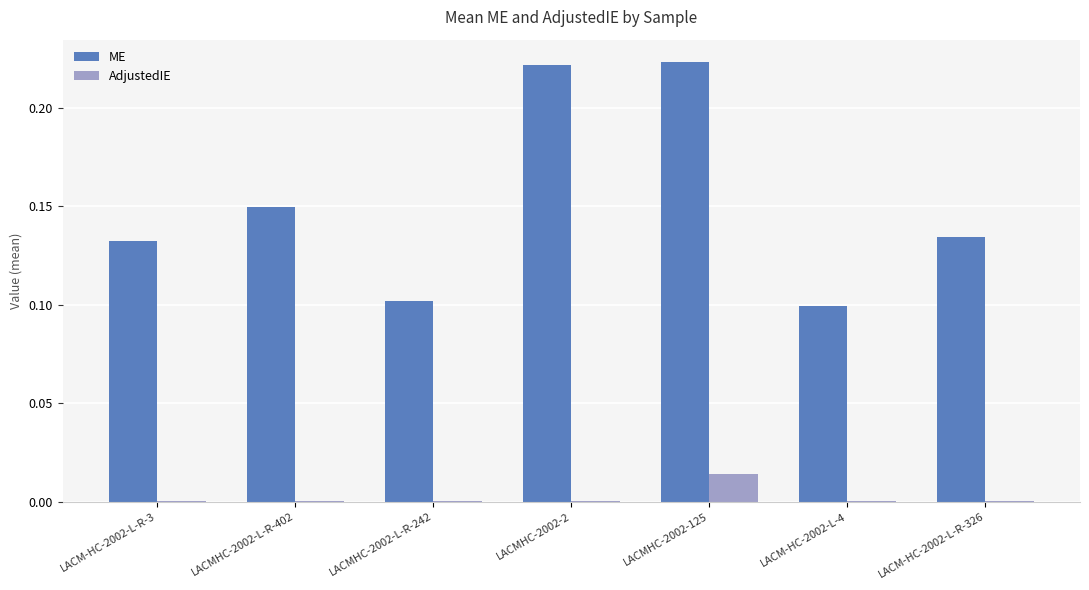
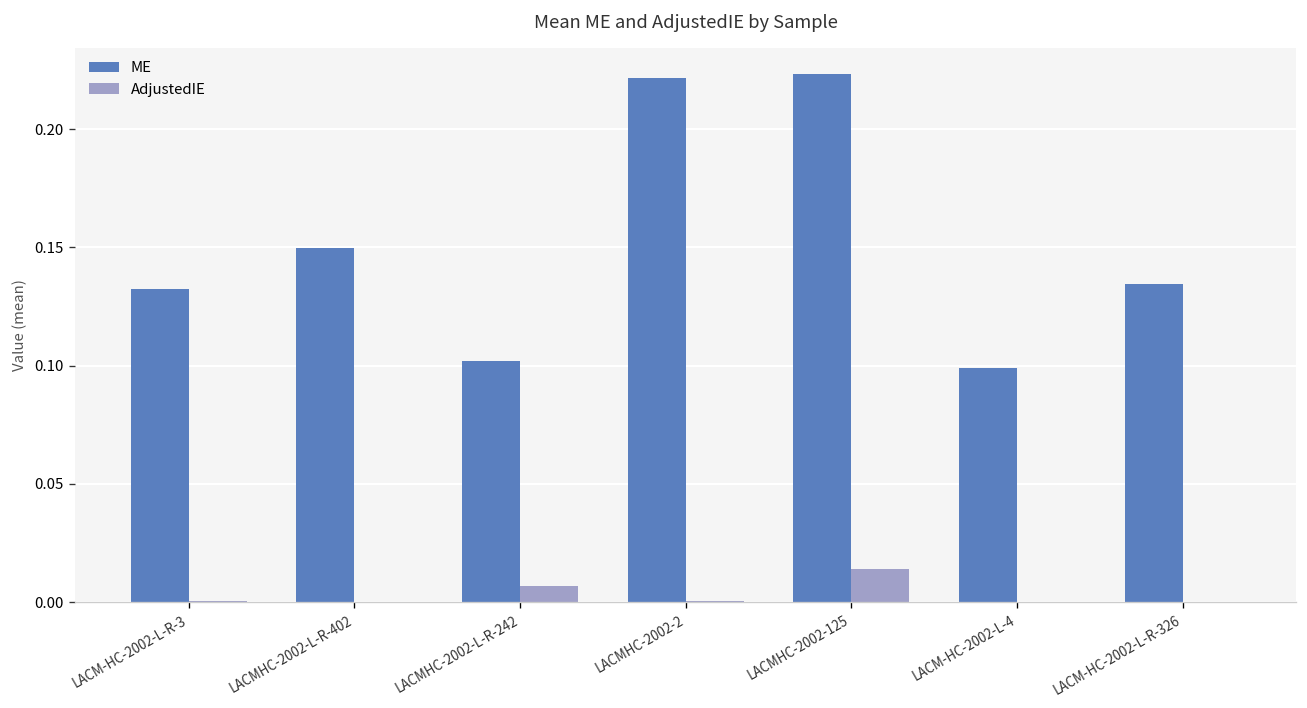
AdjustedIE, LACMHC-2002-L-R-242: 0.000 -> 0.007
